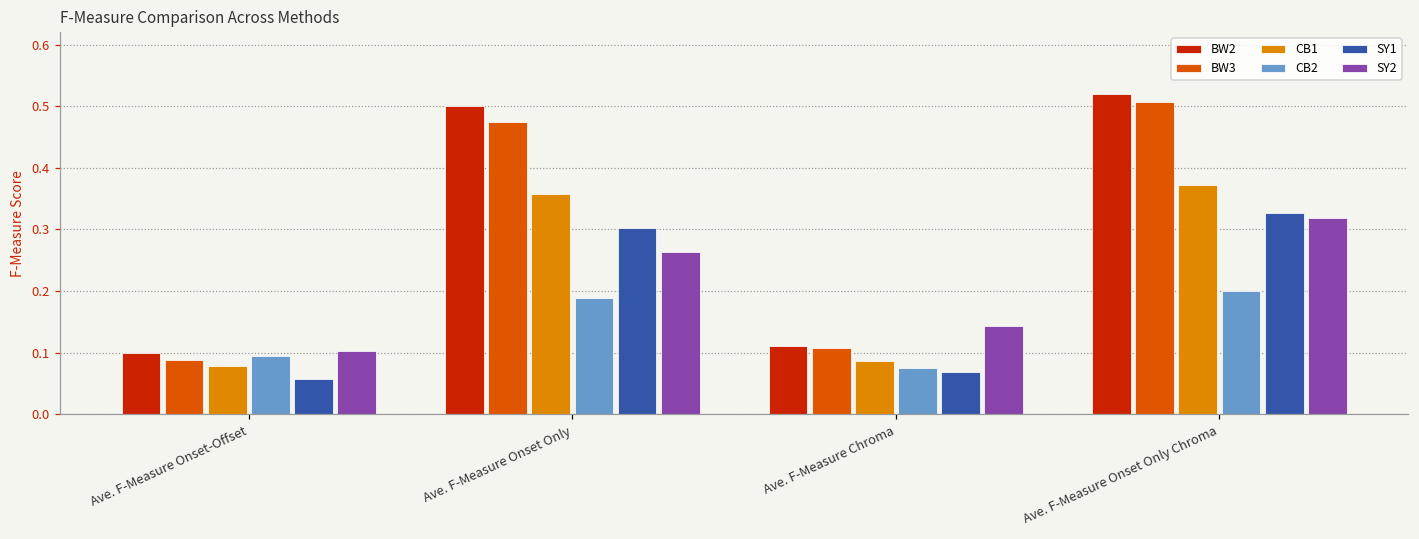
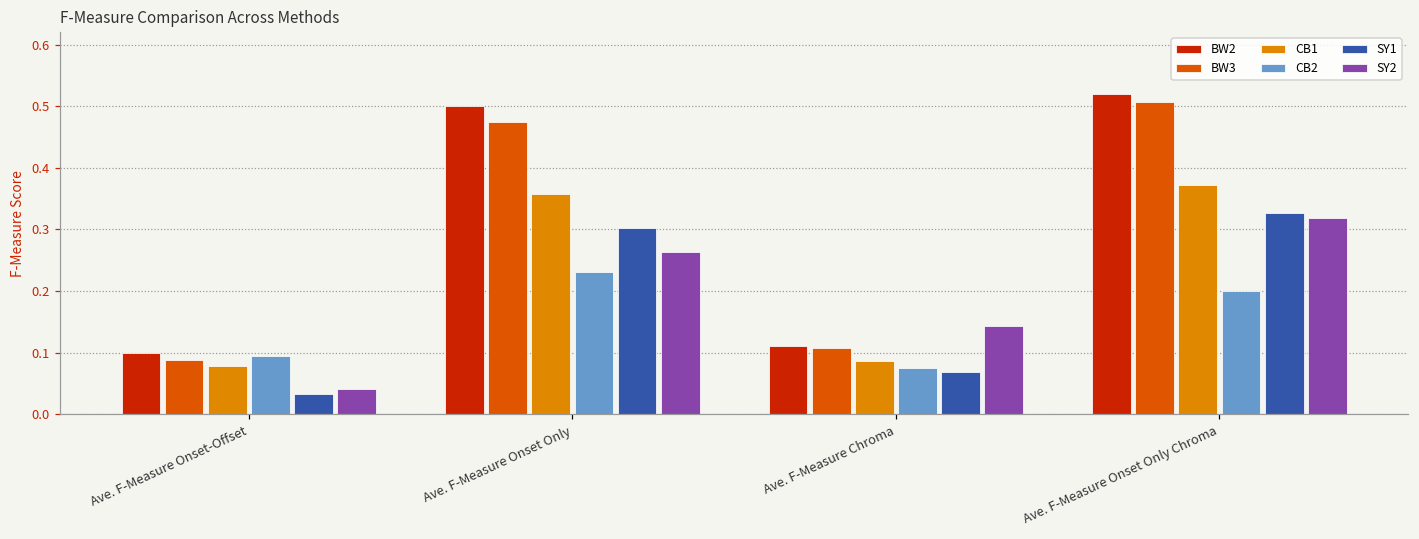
SY1, Ave. F-Measure Onset-Offset: 0.06 -> 0.03
SY2, Ave. F-Measure Onset-Offset: 0.10 -> 0.04
CB2, Ave. F-Measure Onset Only: 0.19 -> 0.23
